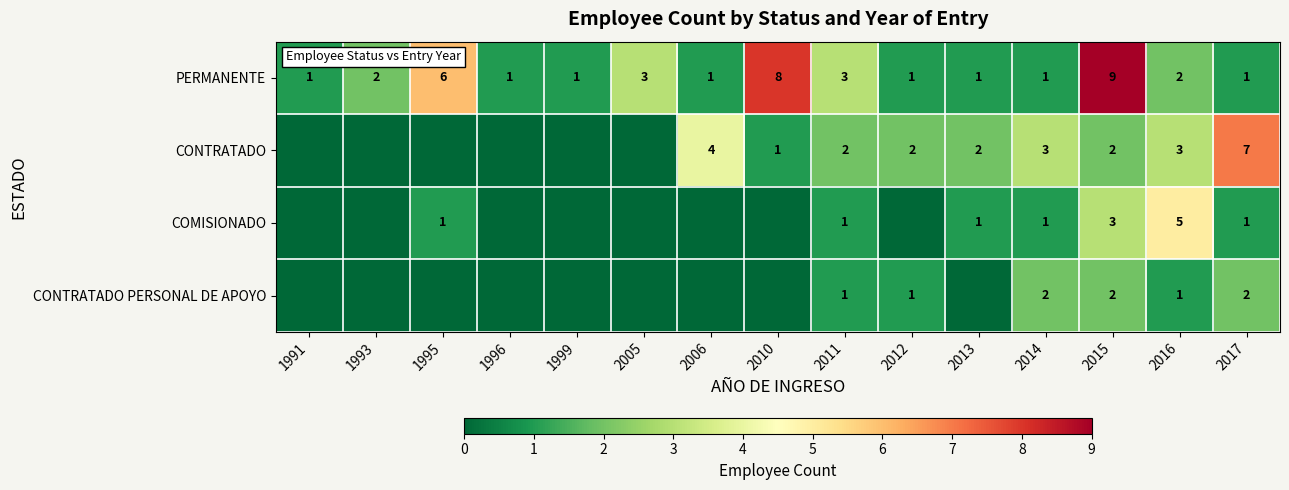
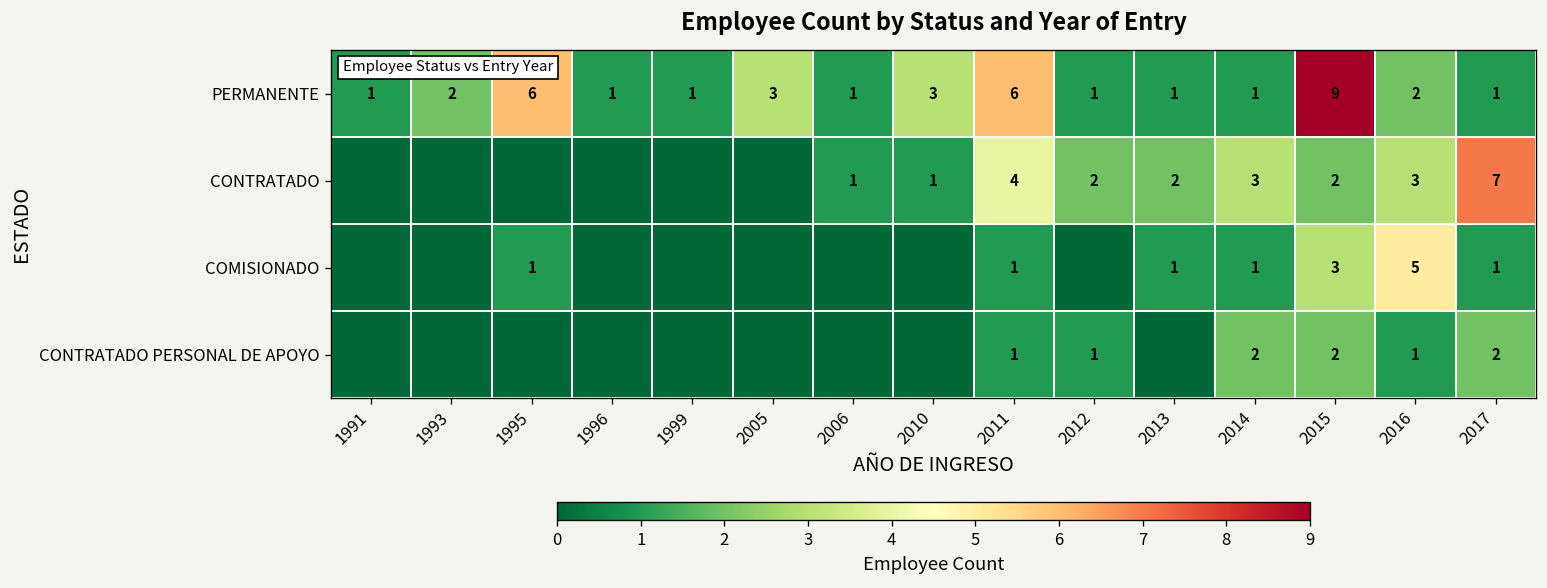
PERMANENTE, 2010: 8 -> 3
PERMANENTE, 2011: 3 -> 6
CONTRATADO, 2006: 4 -> 1
CONTRATADO, 2011: 2 -> 4
